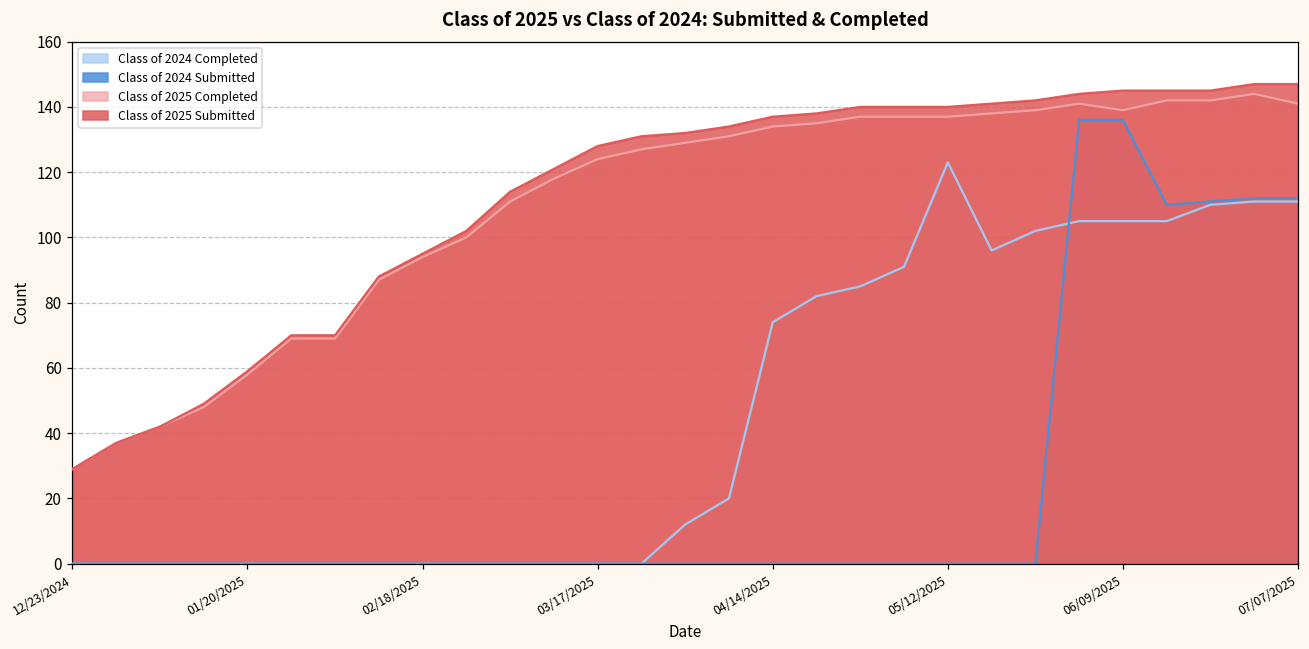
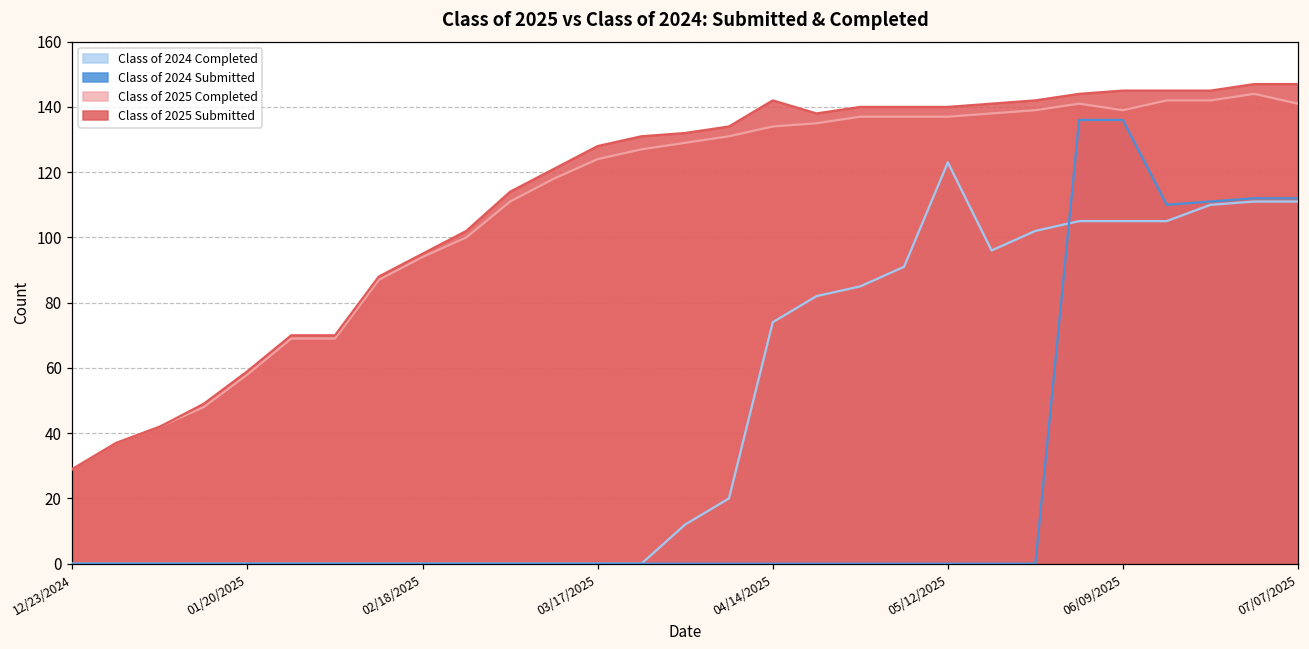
Class of 2025 Submitted, 04/14/2025: 137 -> 142
